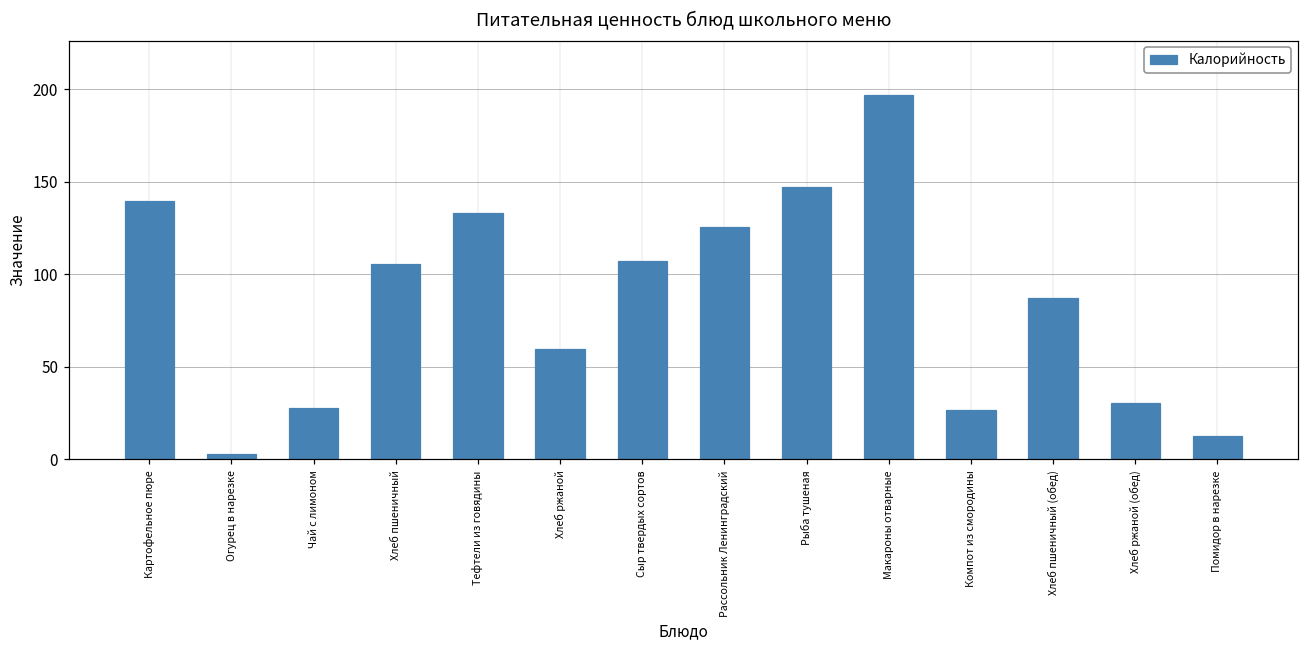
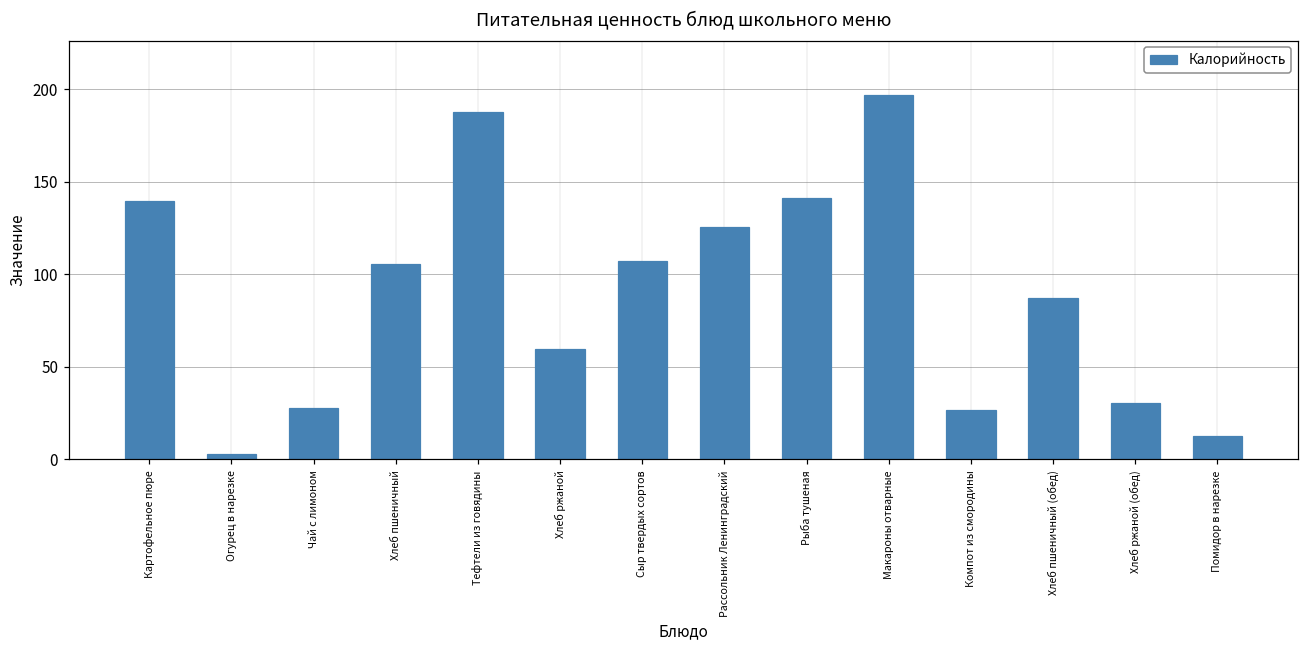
Тефтели из говядины: 133 -> 188
Рыба тушеная: 147 -> 142
